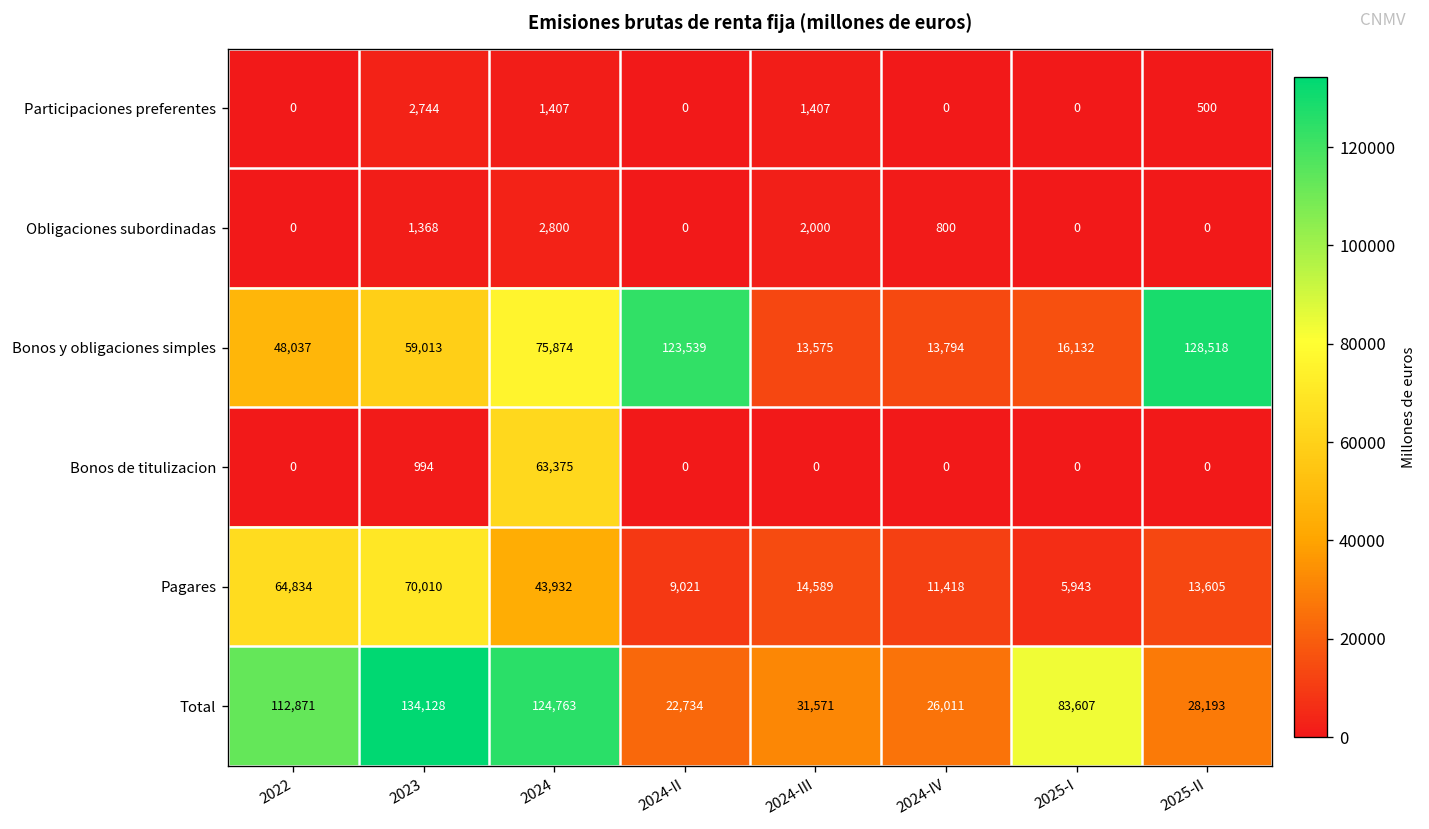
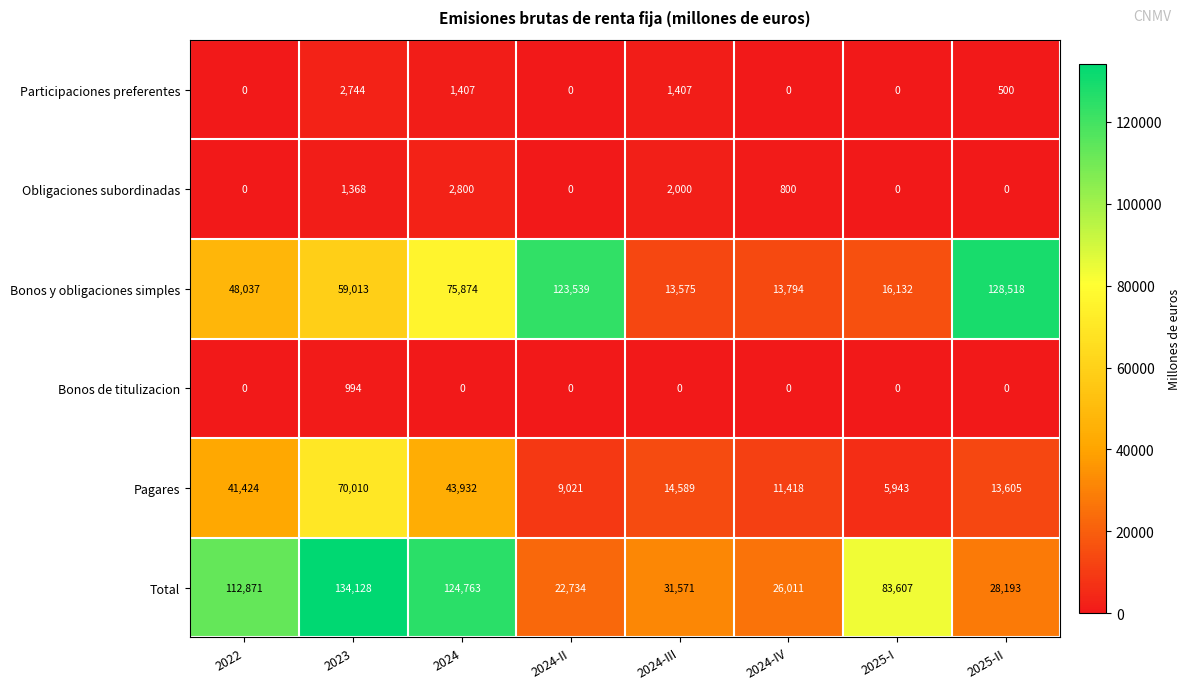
Bonos de titulizacion, 2024: 63,375 -> 0
Pagares, 2022: 64,834 -> 41,424
